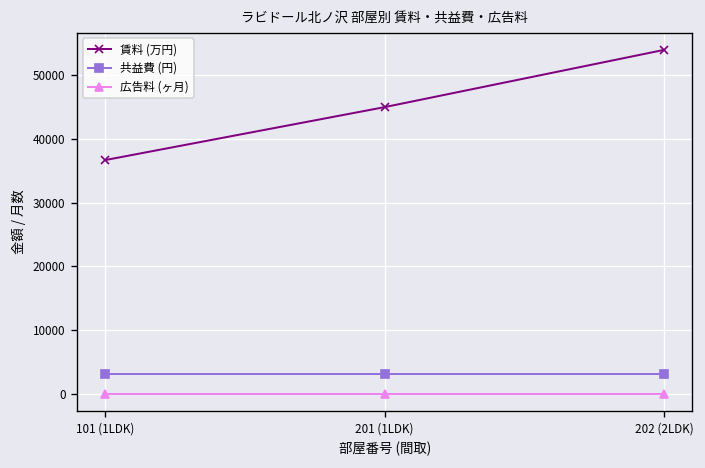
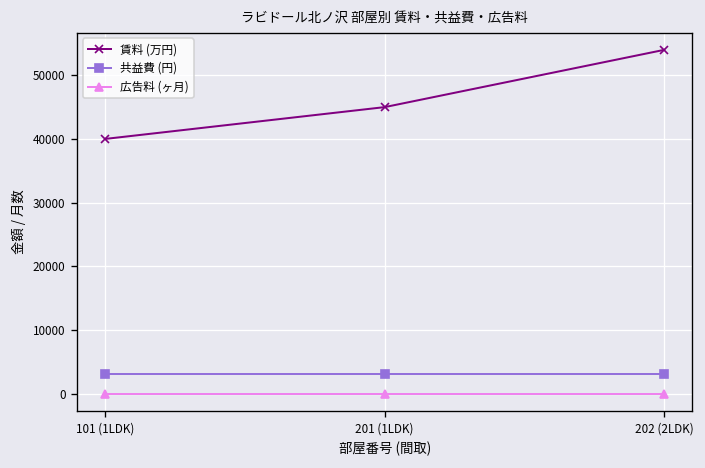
賃料 (万円), 101 (1LDK): 37000 -> 40000
